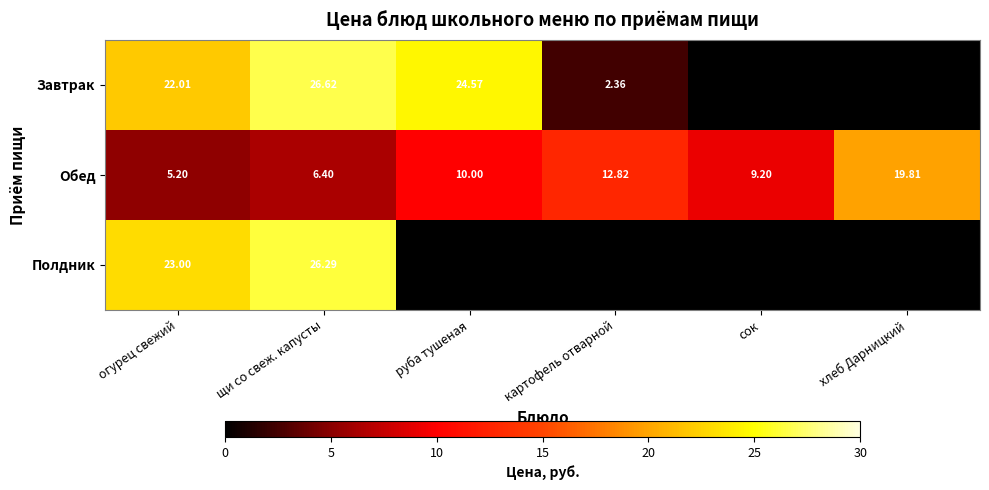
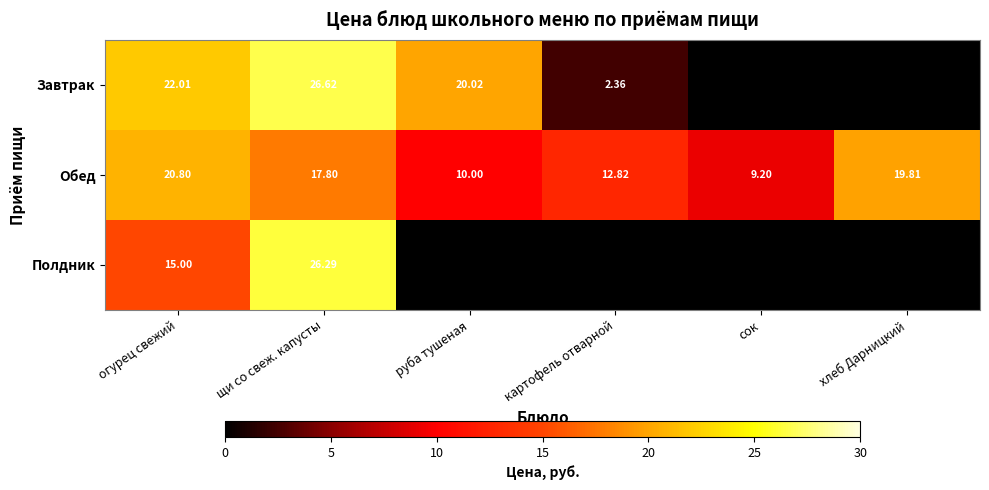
Завтрак, руба тушеная: 24.57 -> 20.02
Обед, огурец свежий: 5.20 -> 20.80
Обед, щи со свеж. капусты: 6.40 -> 17.80
Полдник, огурец свежий: 23.00 -> 15.00
